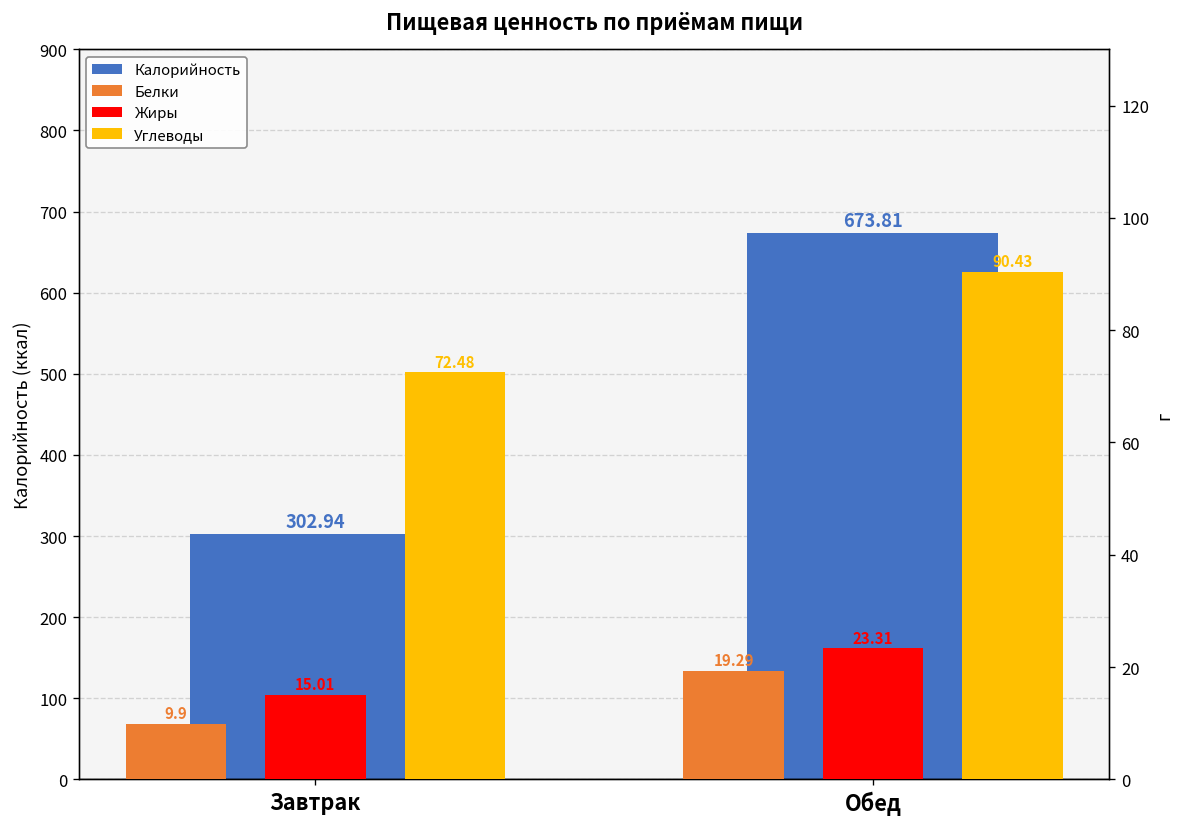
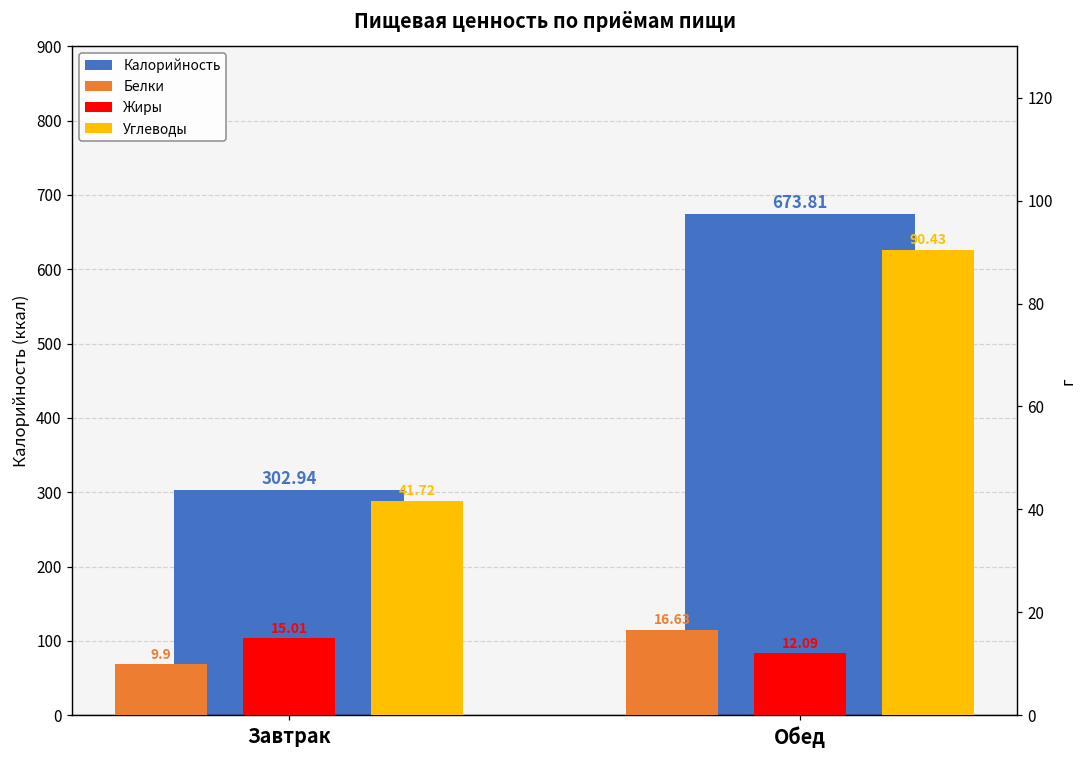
Углеводы, Завтрак: 72.48 -> 41.72
Белки, Обед: 19.29 -> 16.63
Жиры, Обед: 23.31 -> 12.09
